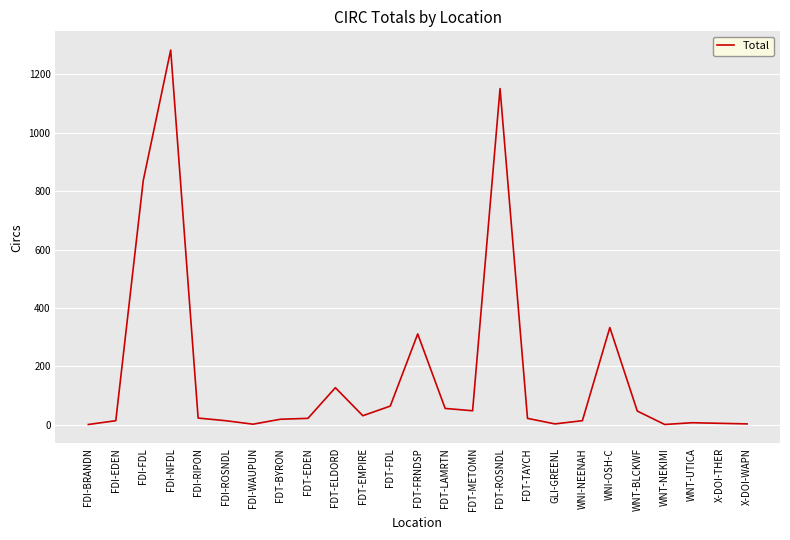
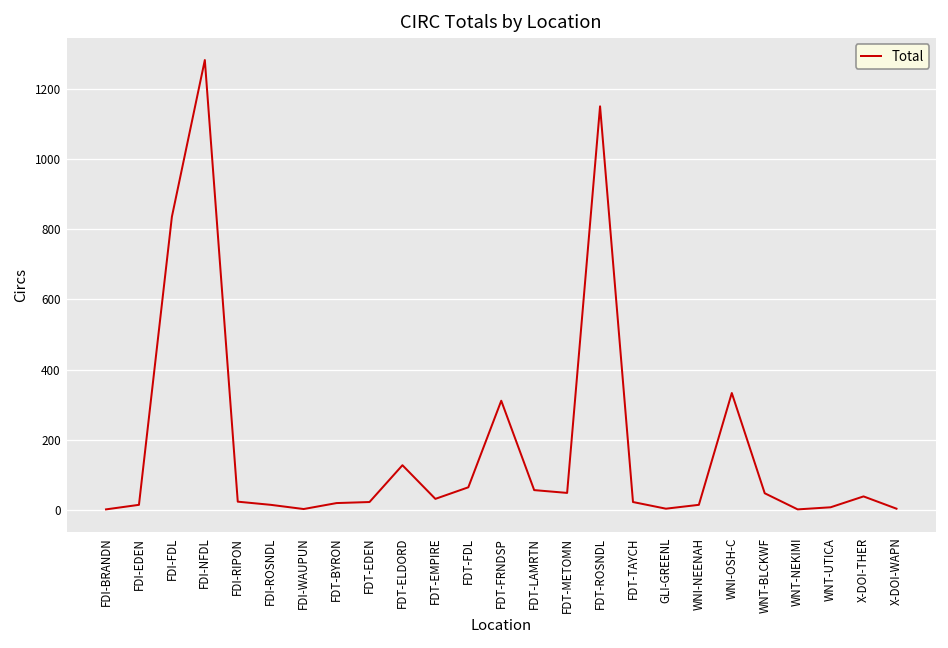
X-DOI-THER: 10 -> 40
